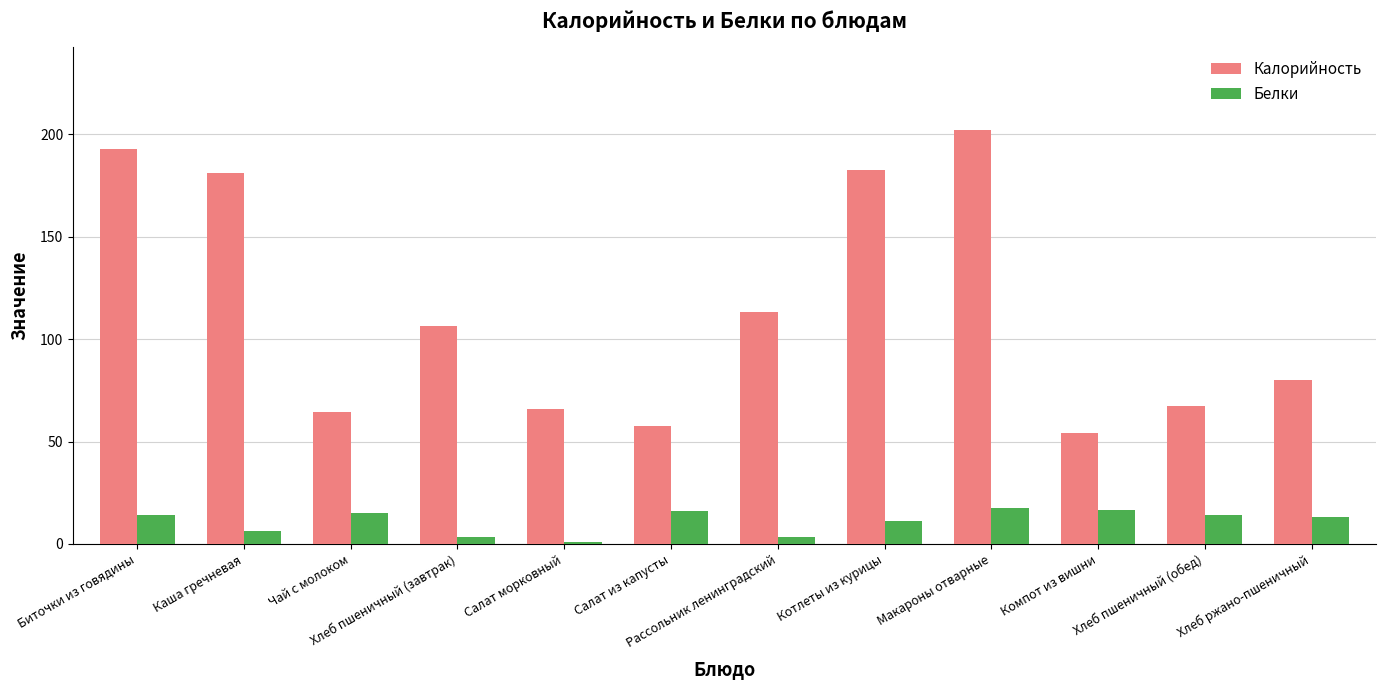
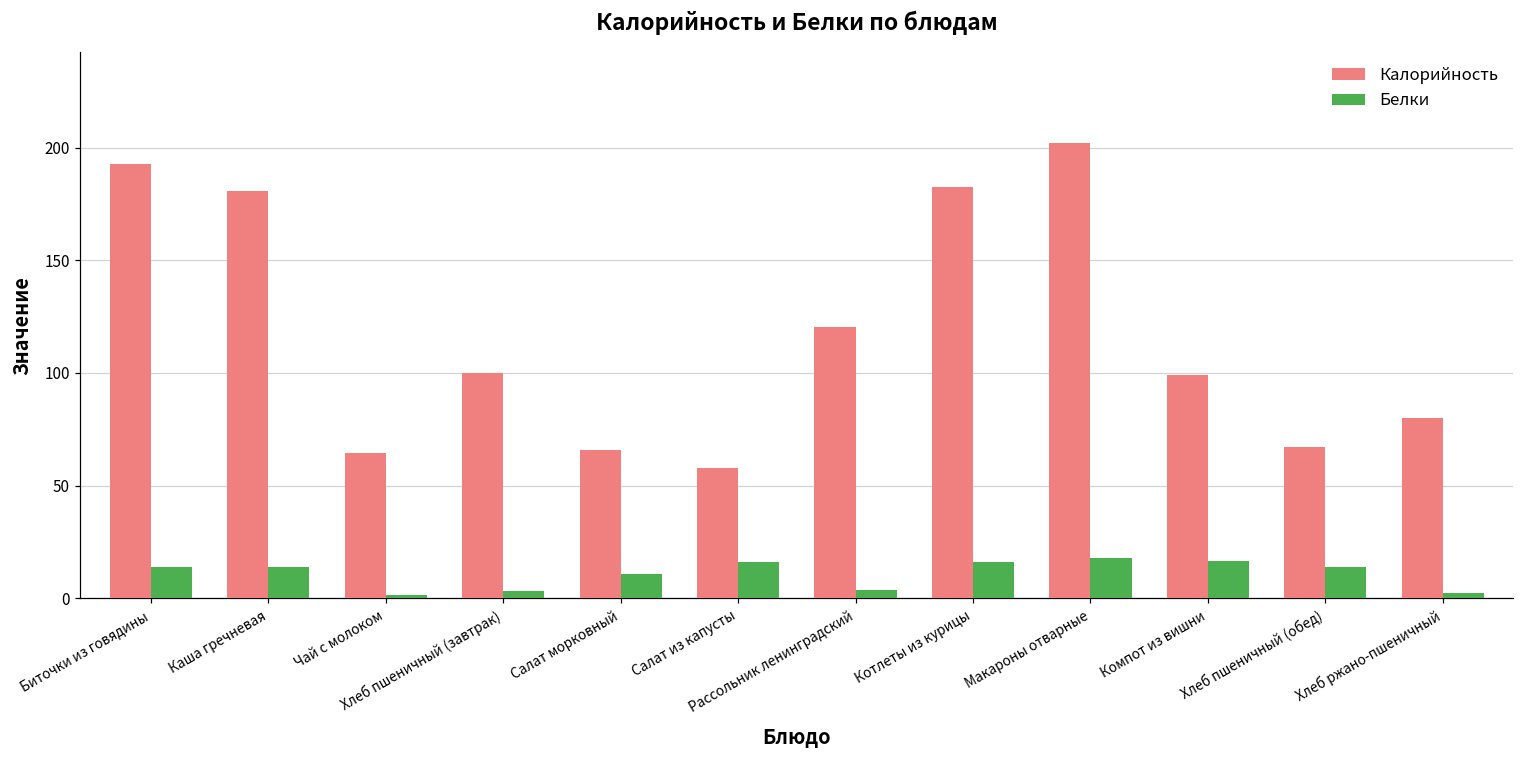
Белки, Каша гречневая: 7 -> 14
Белки, Чай с молоком: 15 -> 2
Калорийность, Хлеб пшеничный (завтрак): 106 -> 100
Белки, Салат морковный: 1 -> 11
Калорийность, Рассольник ленинградский: 113 -> 121
Белки, Котлеты из курицы: 11 -> 16
Калорийность, Компот из вишни: 54 -> 99
Белки, Хлеб ржано-пшеничный: 13 -> 2
